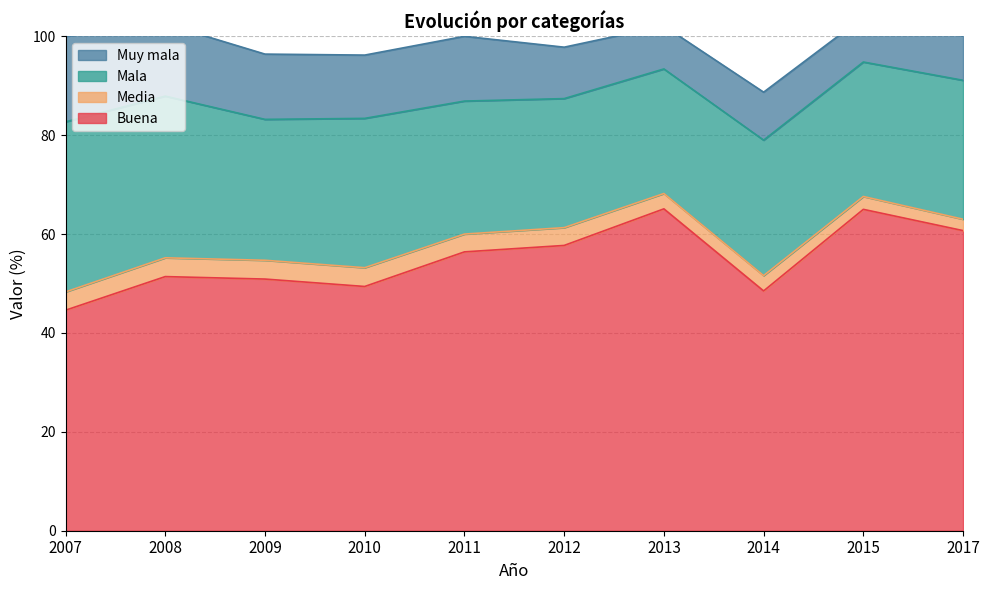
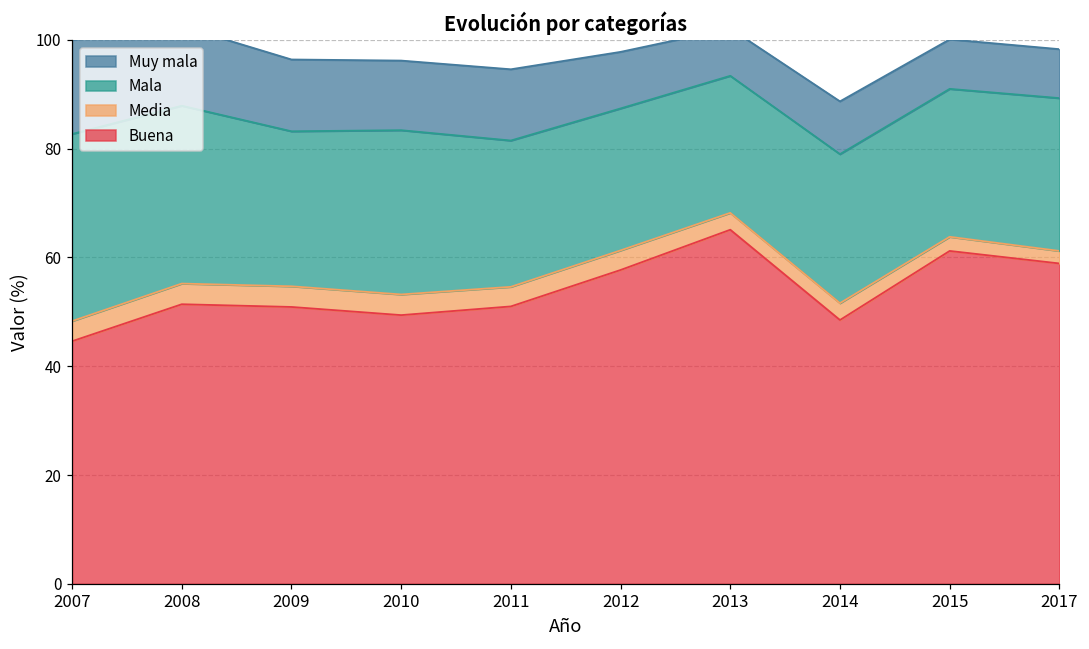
Buena, 2011: 56 -> 51
Buena, 2015: 65 -> 61
Buena, 2017: 61 -> 59
